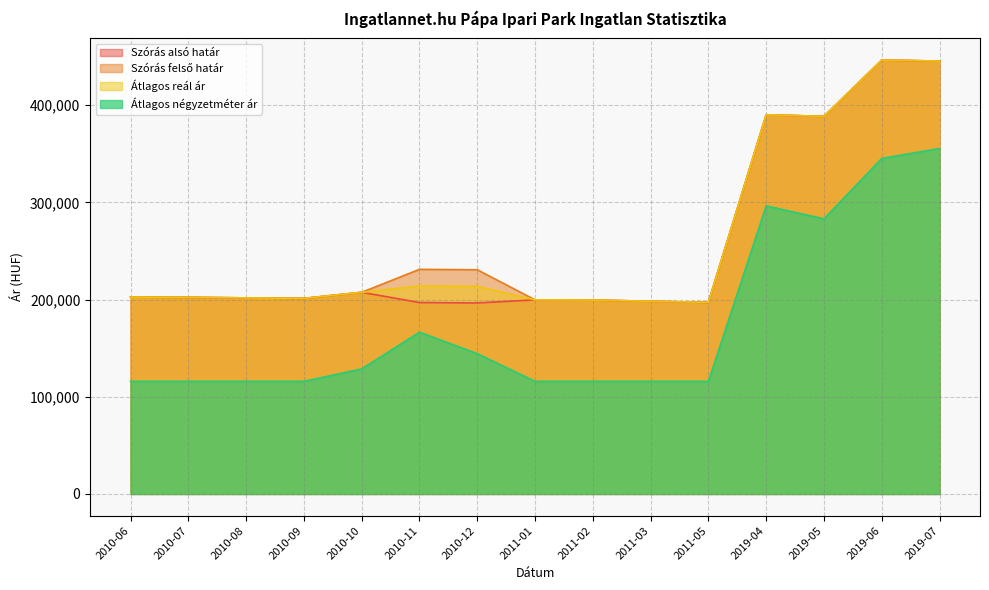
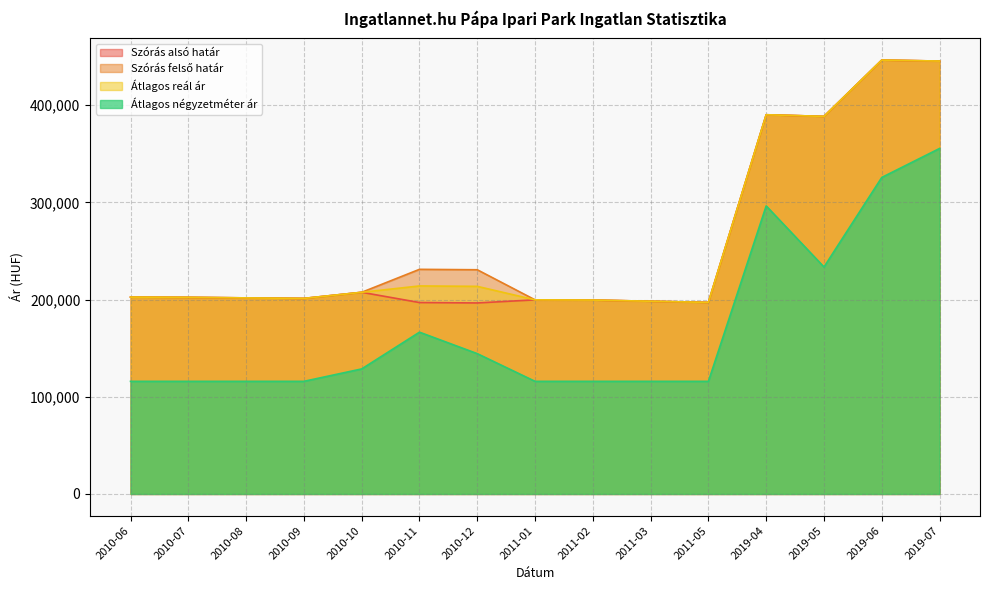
Átlagos négyzetméter ár, 2019-05: 280,000 -> 230,000
Átlagos négyzetméter ár, 2019-06: 350,000 -> 330,000
